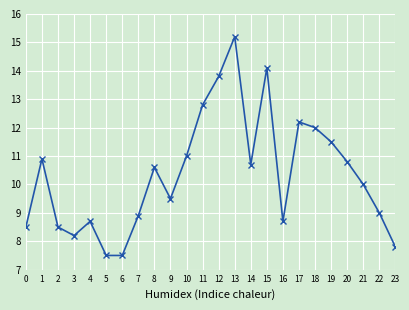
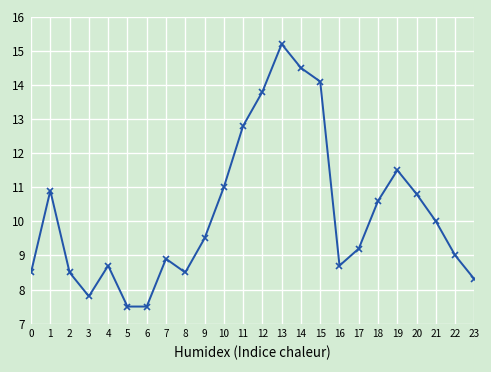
3: 8.2 -> 7.8
8: 10.6 -> 8.5
14: 10.7 -> 14.5
17: 12.2 -> 9.2
18: 12.0 -> 10.6
23: 7.8 -> 8.3
